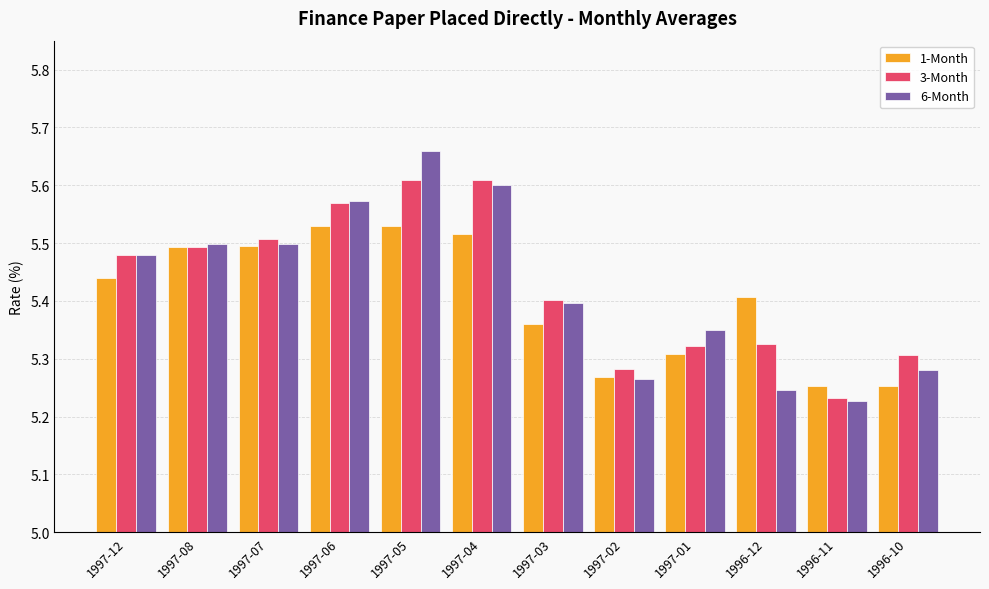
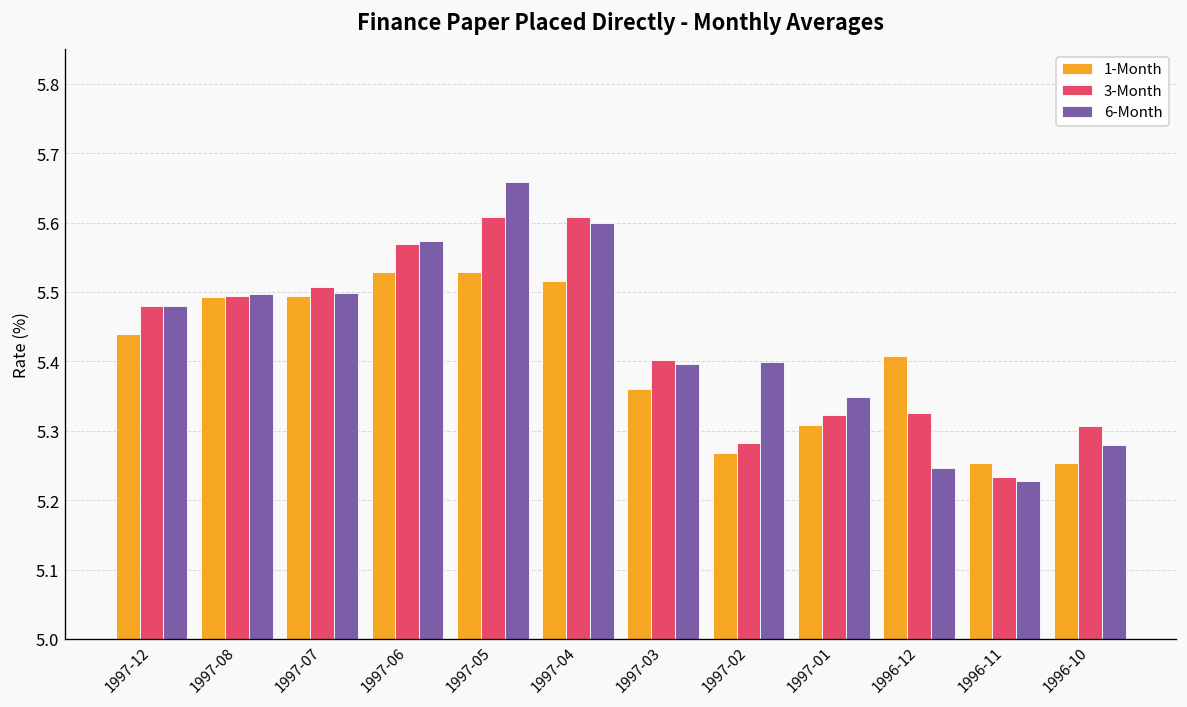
6-Month, 1997-02: 5.27 -> 5.40
